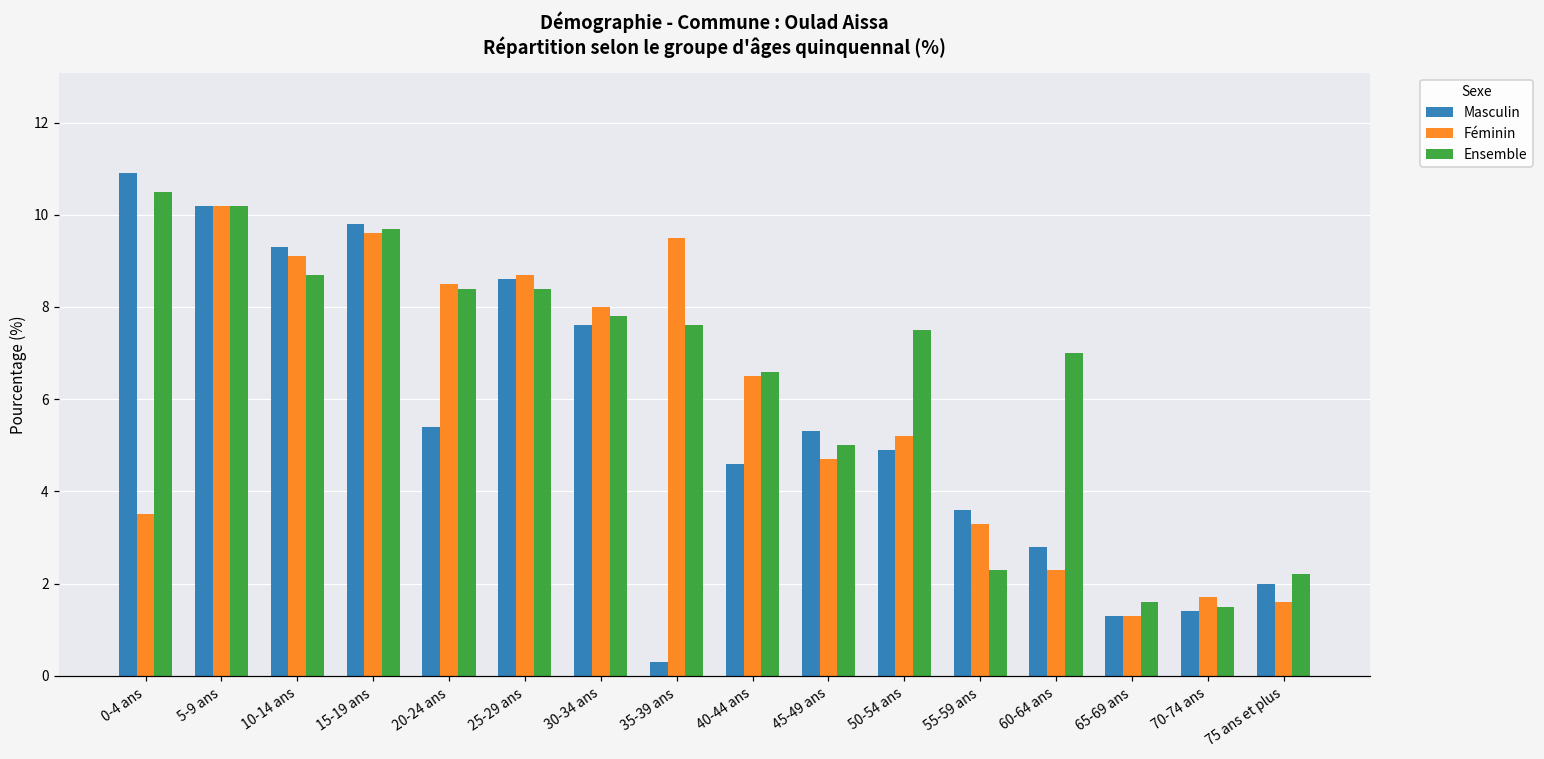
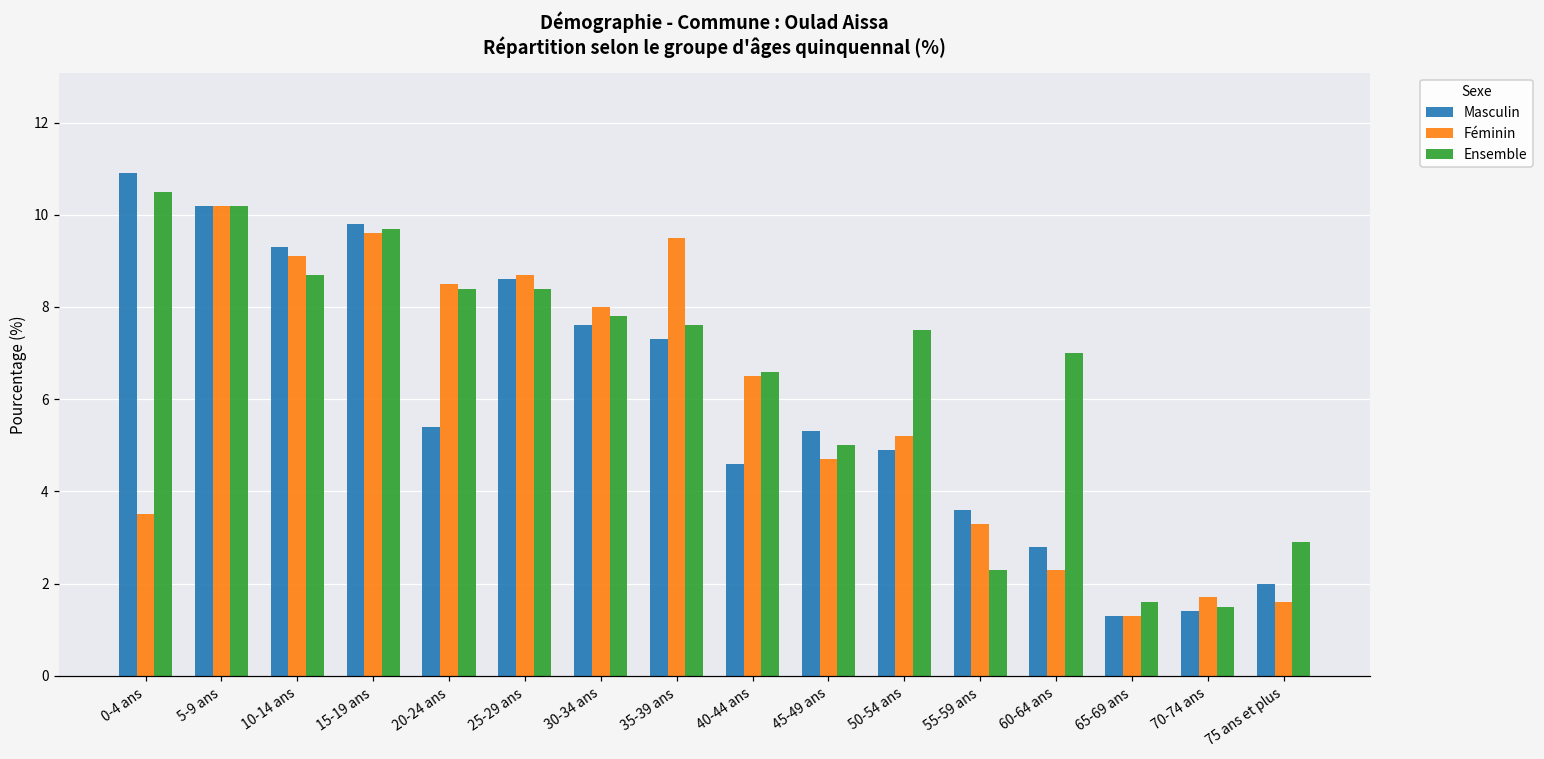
Masculin, 35-39 ans: 0.3 -> 7.3
Ensemble, 75 ans et plus: 2.2 -> 2.9
